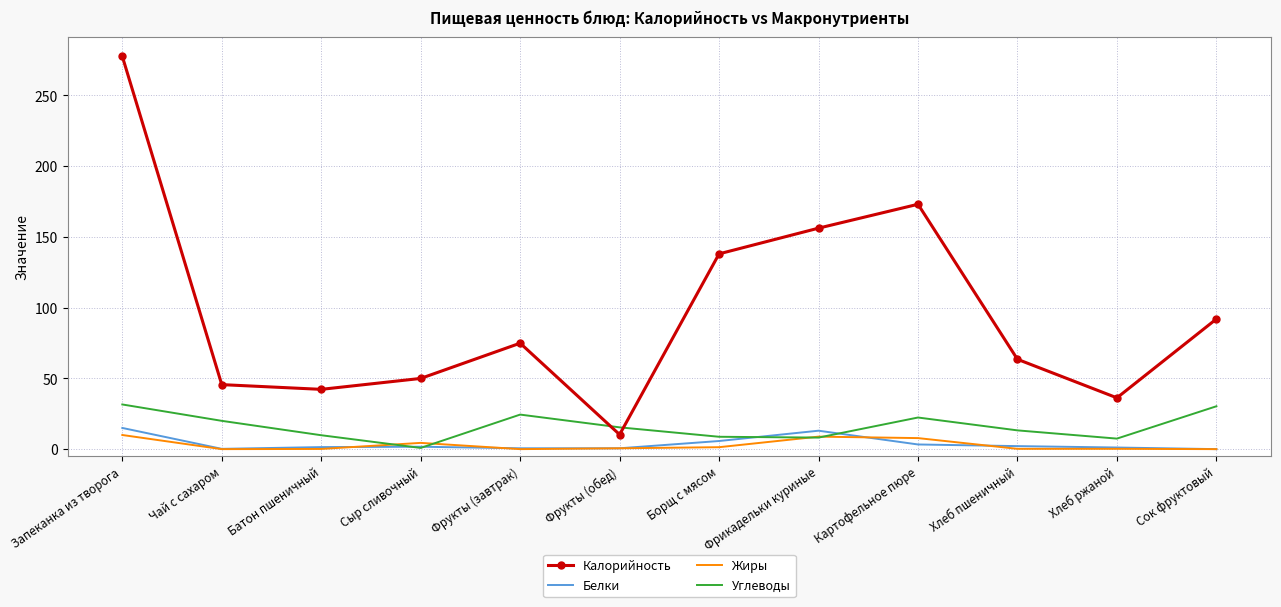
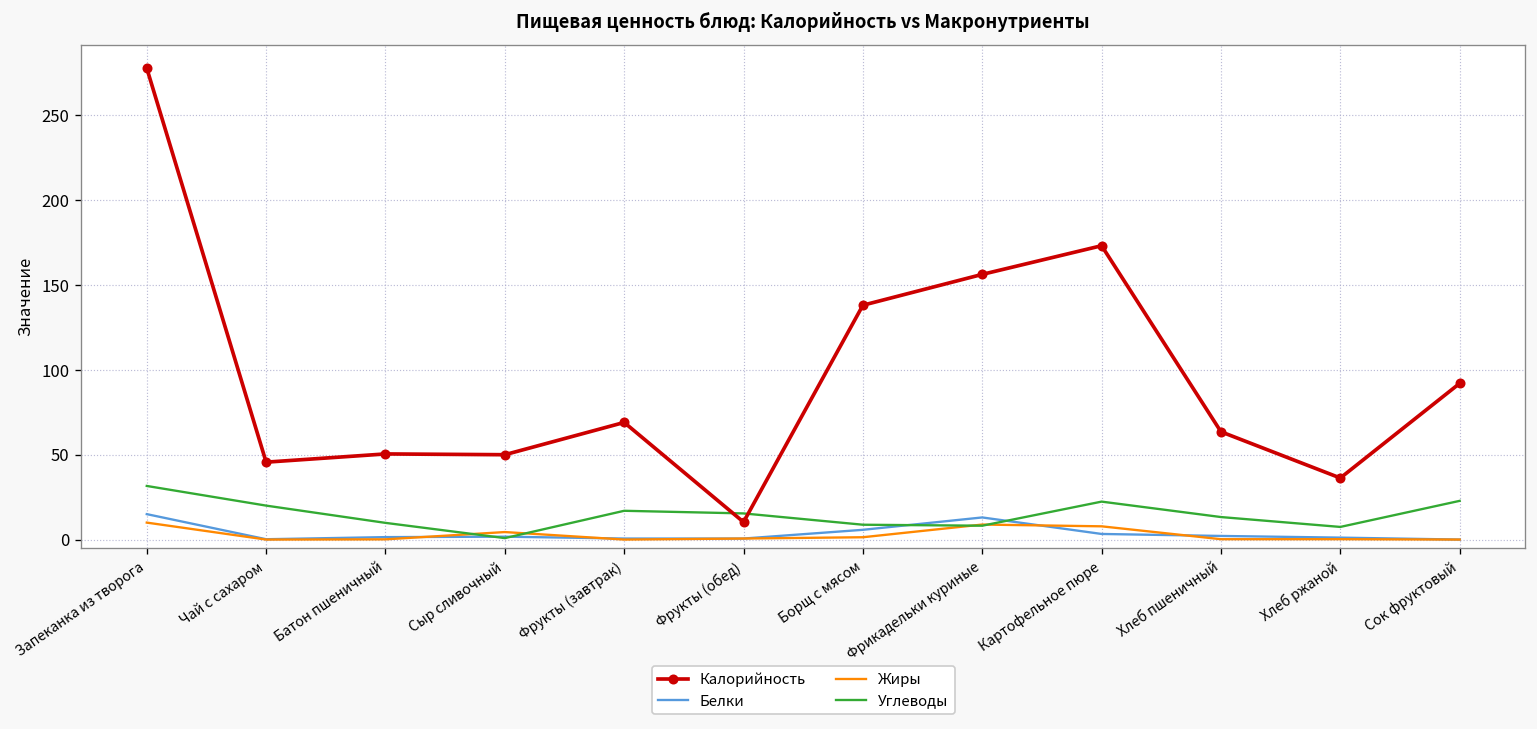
Калорийность, Батон пшеничный: 42 -> 50
Калорийность, Фрукты (завтрак): 75 -> 69
Углеводы, Фрукты (завтрак): 24 -> 17
Углеводы, Сок фруктовый: 30 -> 23
